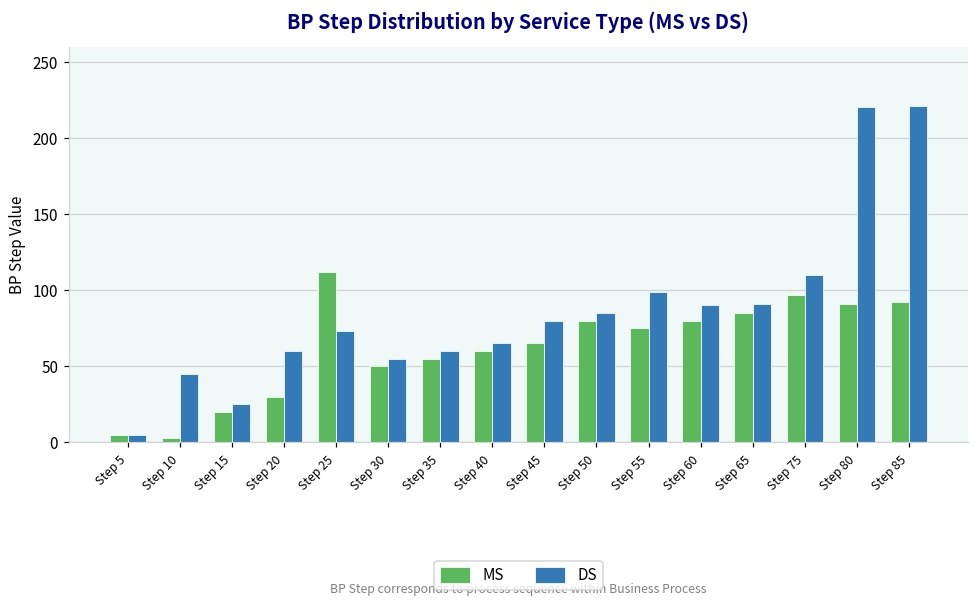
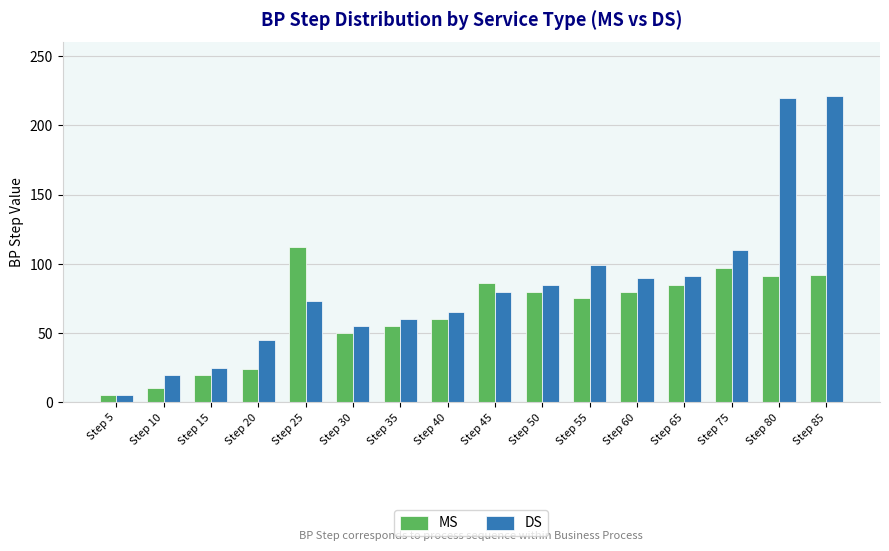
MS, Step 10: 3 -> 10
DS, Step 10: 45 -> 20
MS, Step 20: 30 -> 24
DS, Step 20: 60 -> 45
MS, Step 45: 65 -> 86
